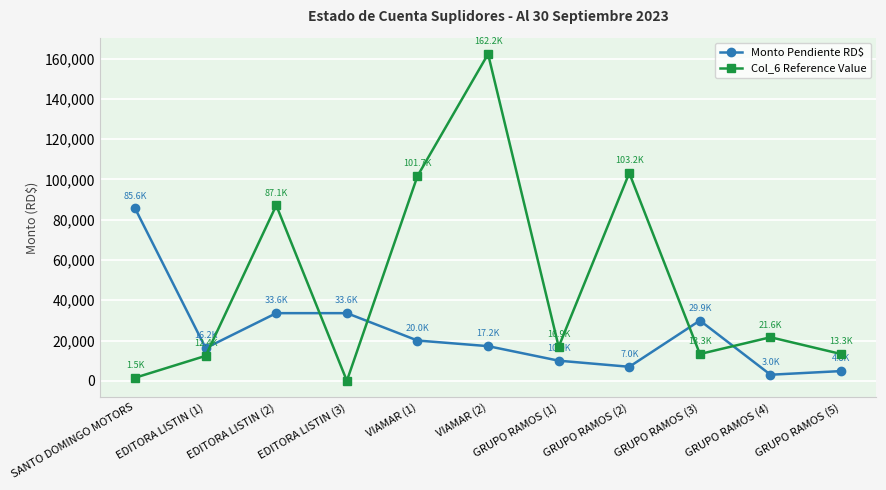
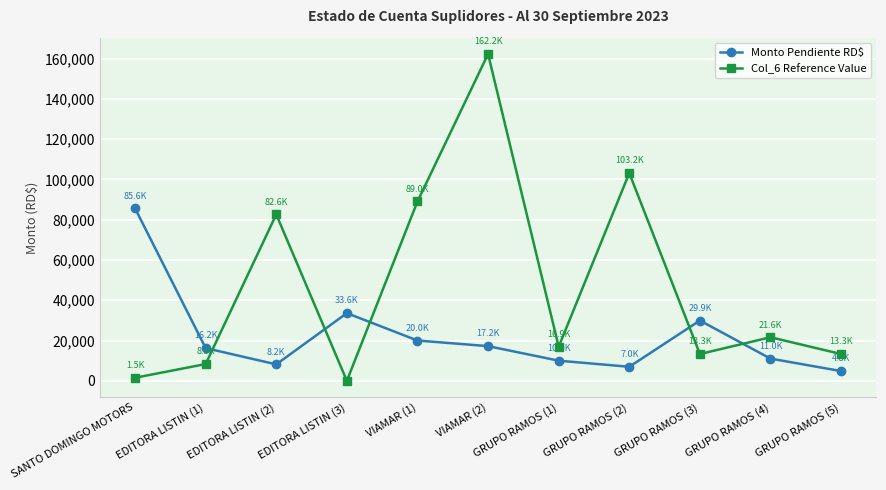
Col_6 Reference Value, EDITORA LISTIN (1): 12.4K -> 8.3K
Monto Pendiente RD$, EDITORA LISTIN (2): 33.6K -> 8.2K
Col_6 Reference Value, EDITORA LISTIN (2): 87.1K -> 82.6K
Col_6 Reference Value, VIAMAR (1): 101.7K -> 89.0K
Monto Pendiente RD$, GRUPO RAMOS (4): 3.0K -> 11.0K
